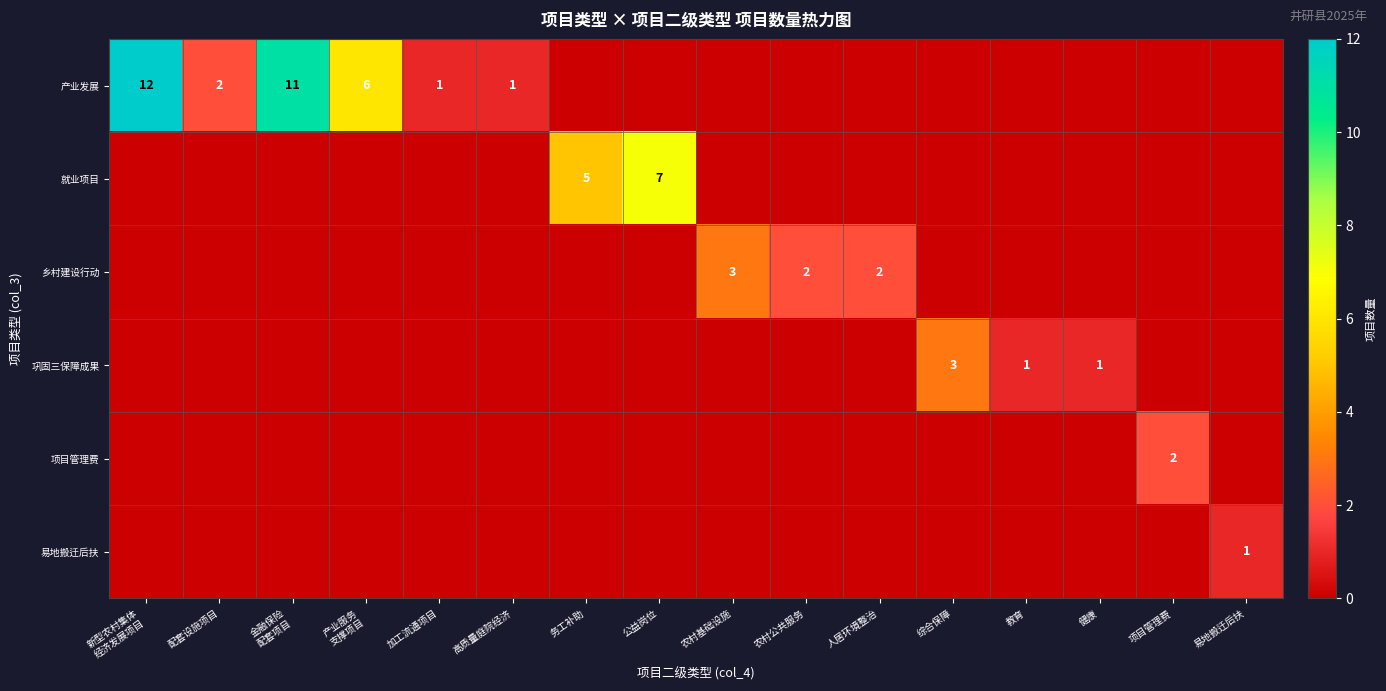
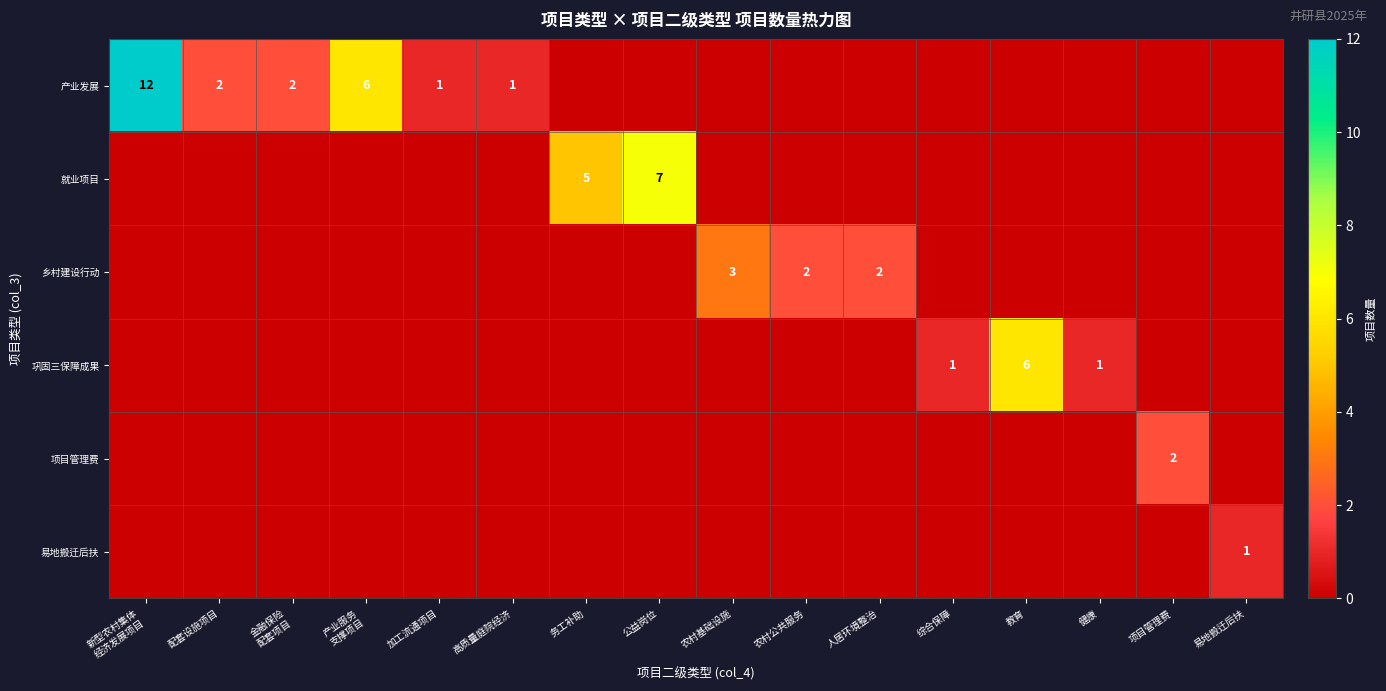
产业发展, 金融保险 配套项目: 11 -> 2
巩固三保障成果, 综合保障: 3 -> 1
巩固三保障成果, 教育: 1 -> 6
